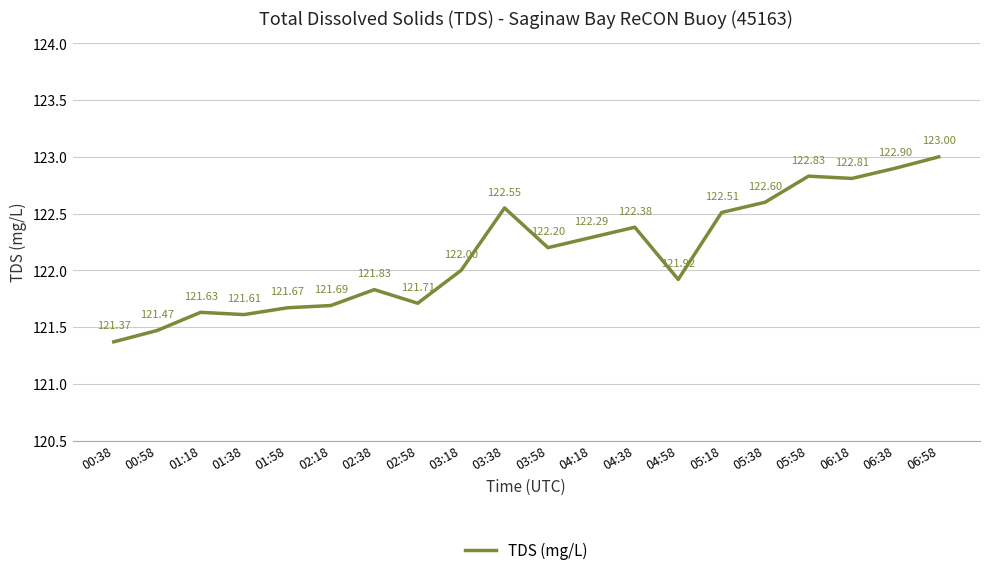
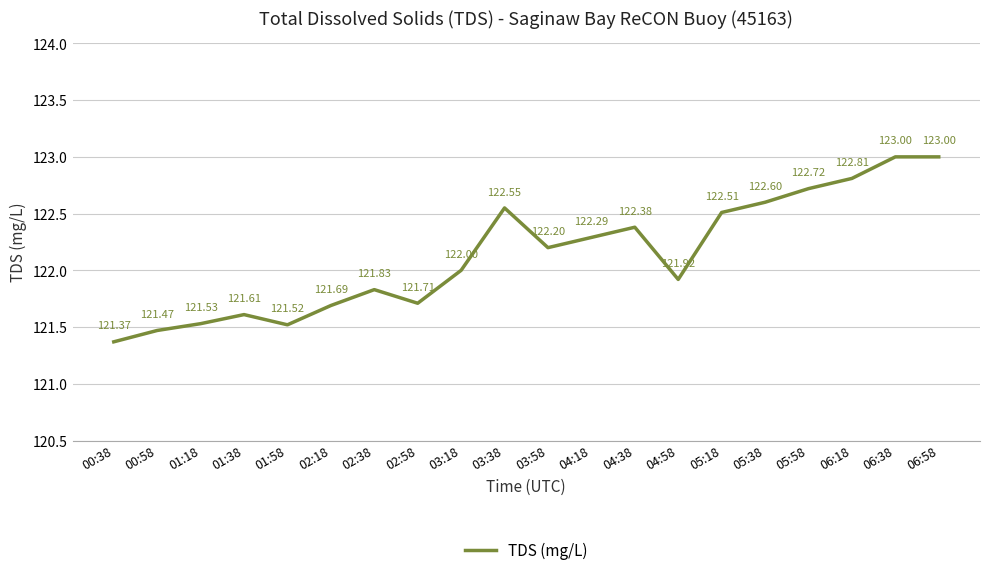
01:18: 121.63 -> 121.53
01:58: 121.67 -> 121.52
05:58: 122.83 -> 122.72
06:38: 122.90 -> 123.00
